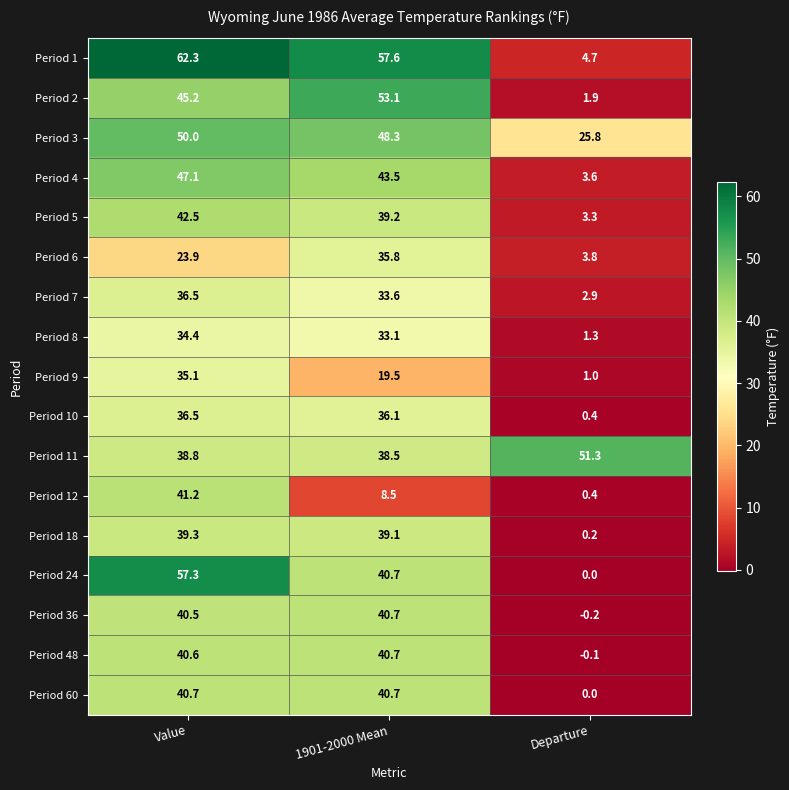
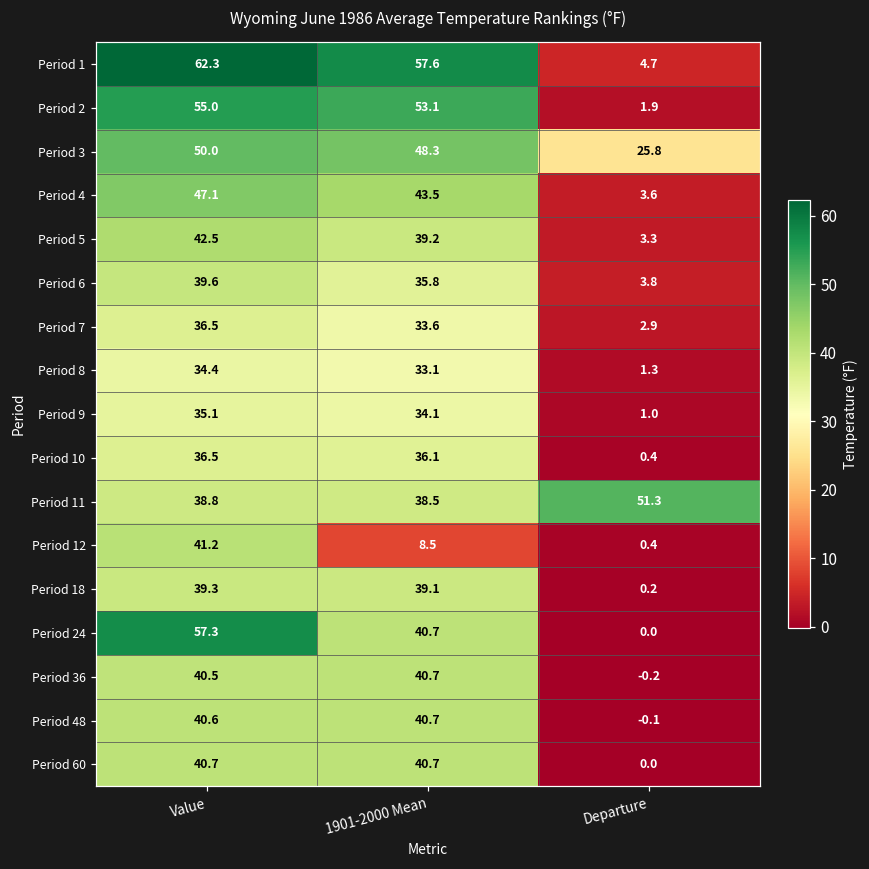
Period 2, Value: 45.2 -> 55.0
Period 6, Value: 23.9 -> 39.6
Period 9, 1901-2000 Mean: 19.5 -> 34.1
